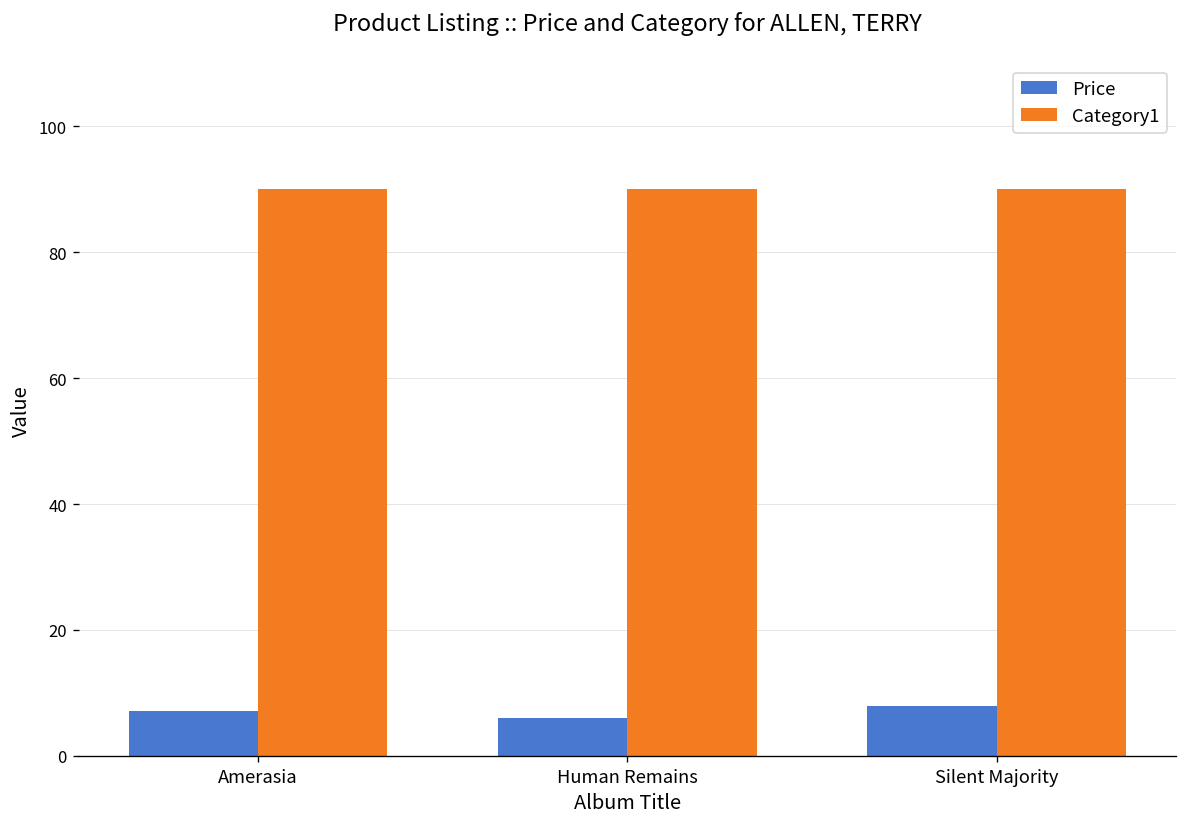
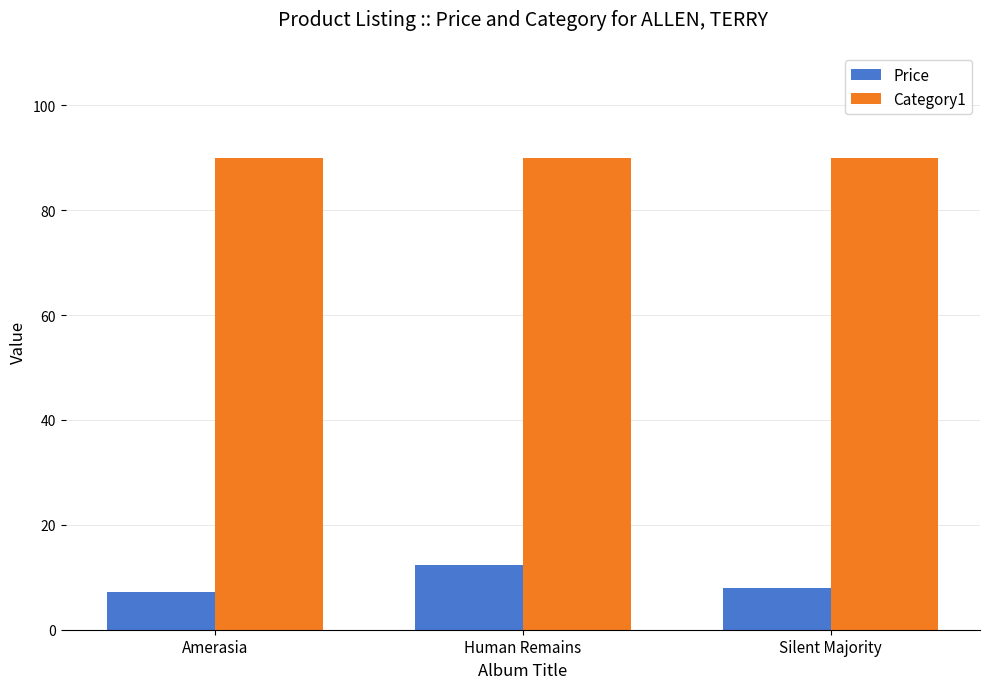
Price, Human Remains: 6 -> 12
